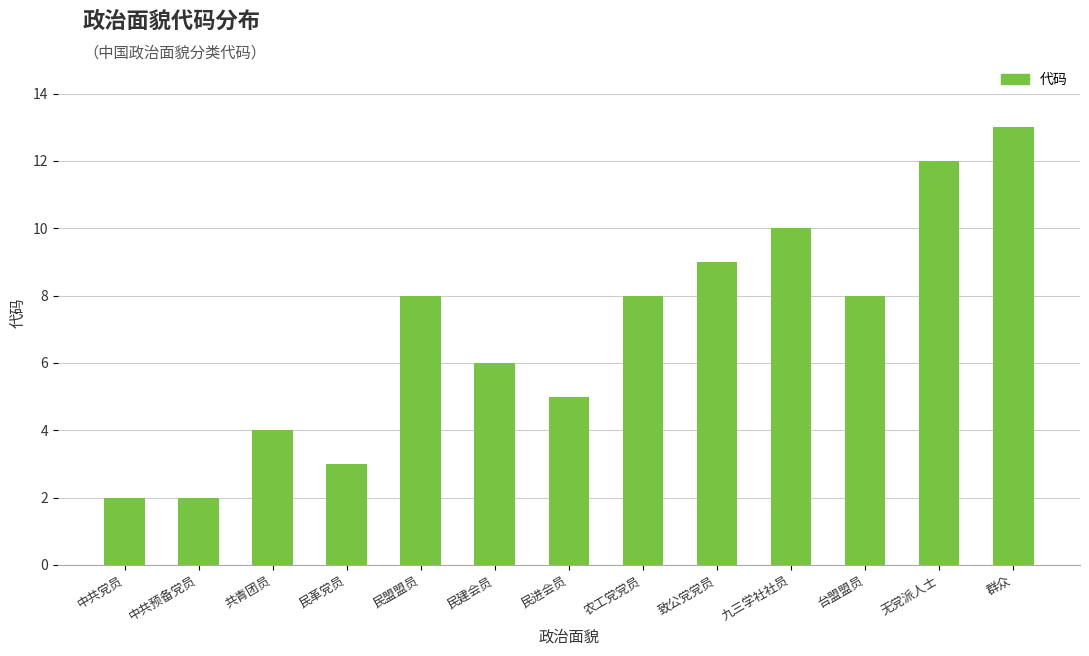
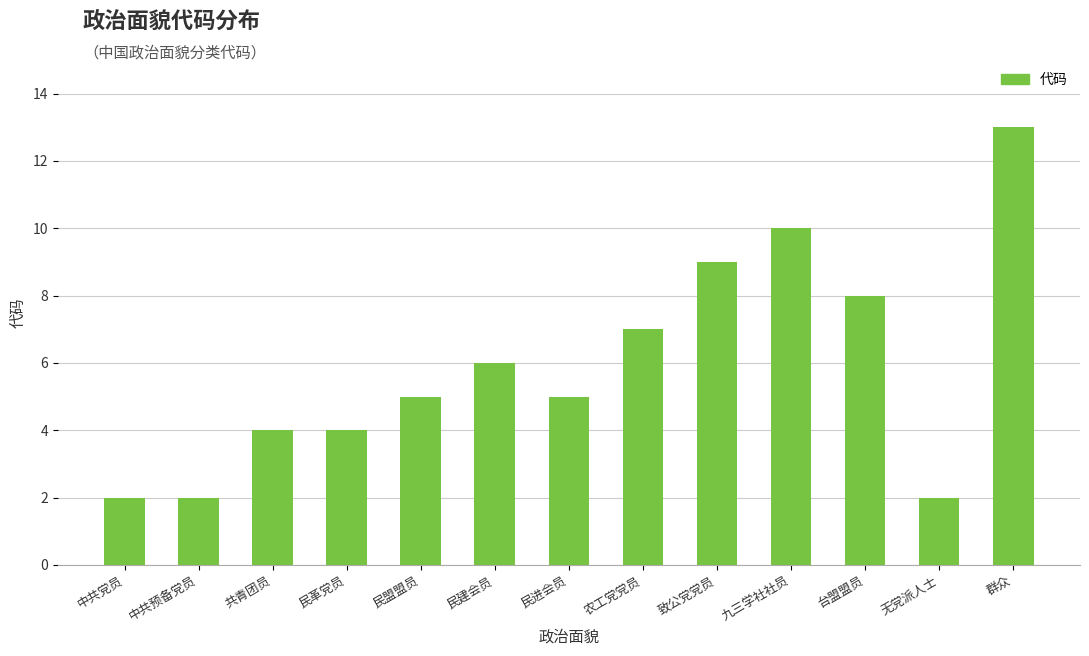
民革党员: 3 -> 4
民盟盟员: 8 -> 5
农工党党员: 8 -> 7
无党派人士: 12 -> 2
